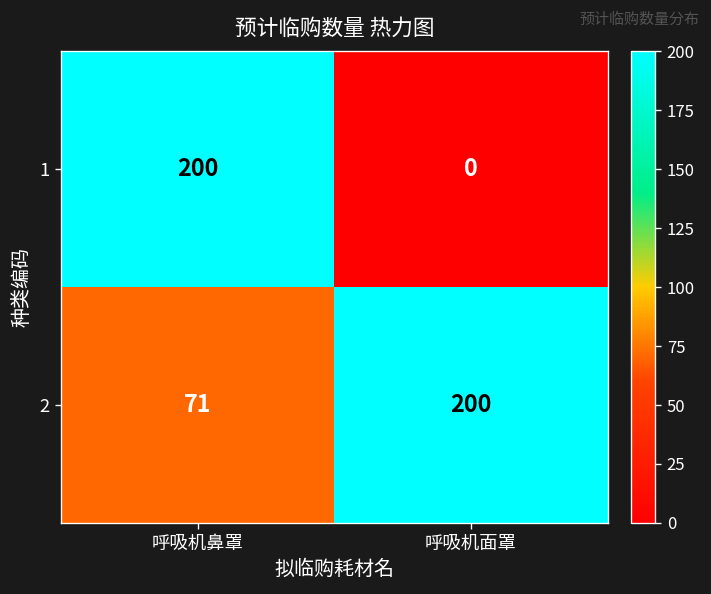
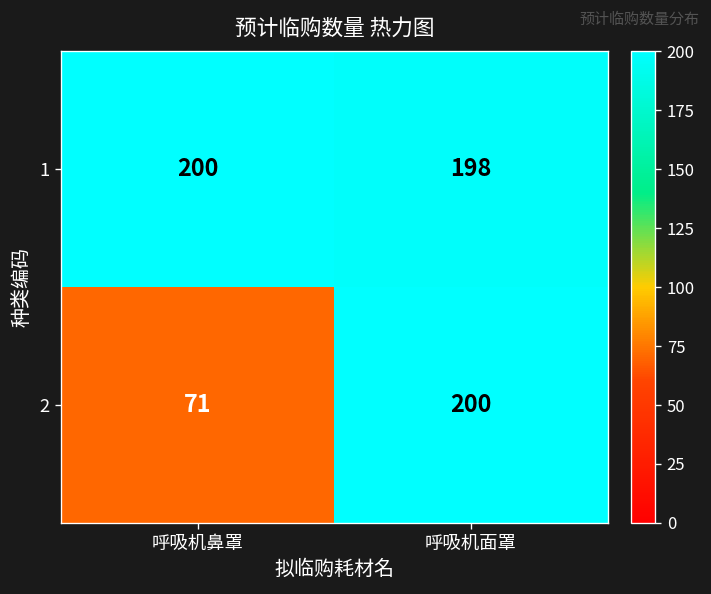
1, 呼吸机面罩: 0 -> 198
